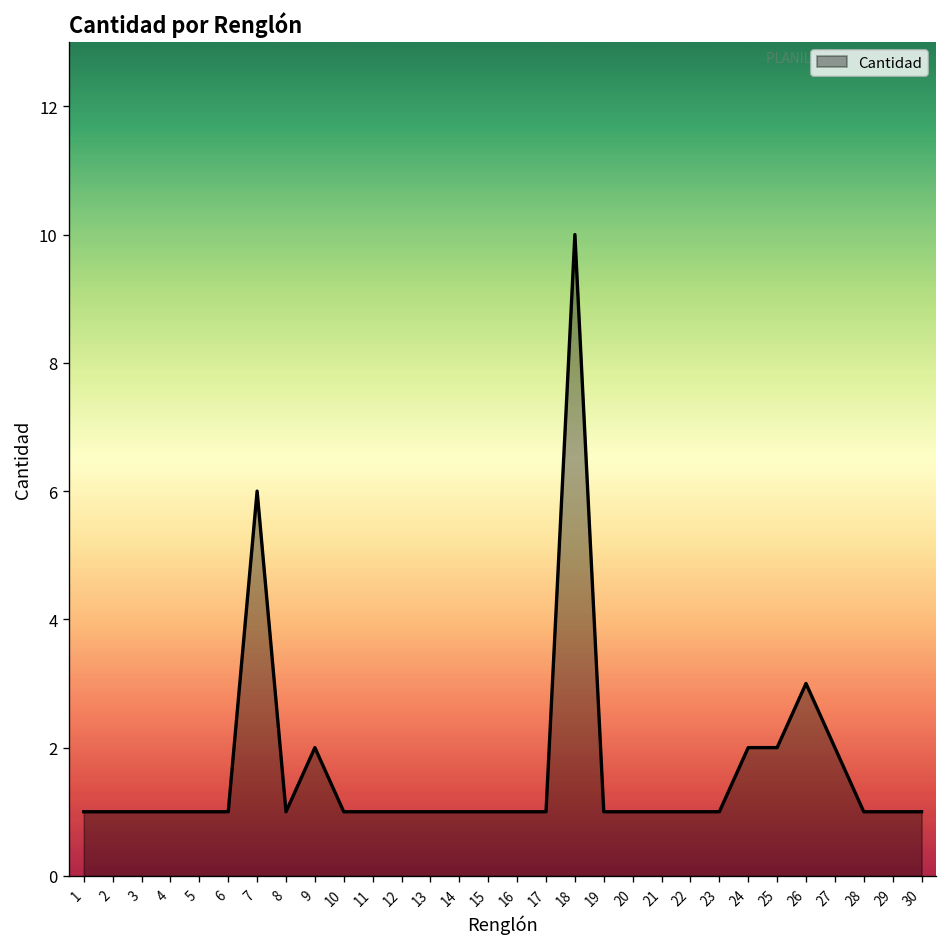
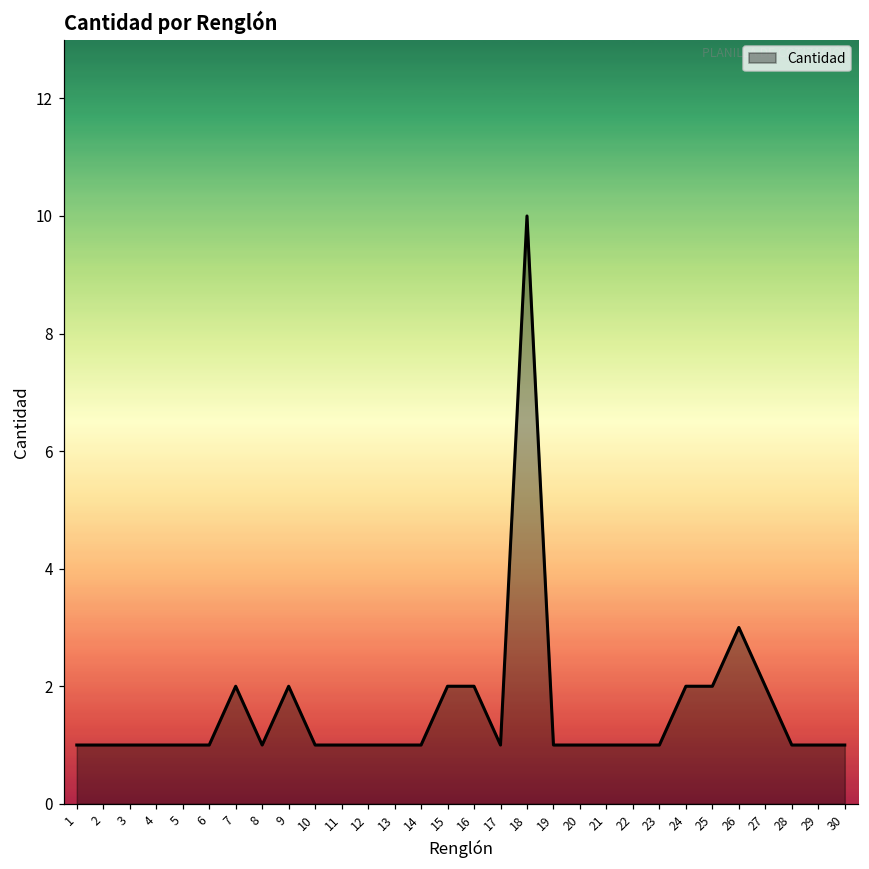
7: 6 -> 2
15: 1 -> 2
16: 1 -> 2
